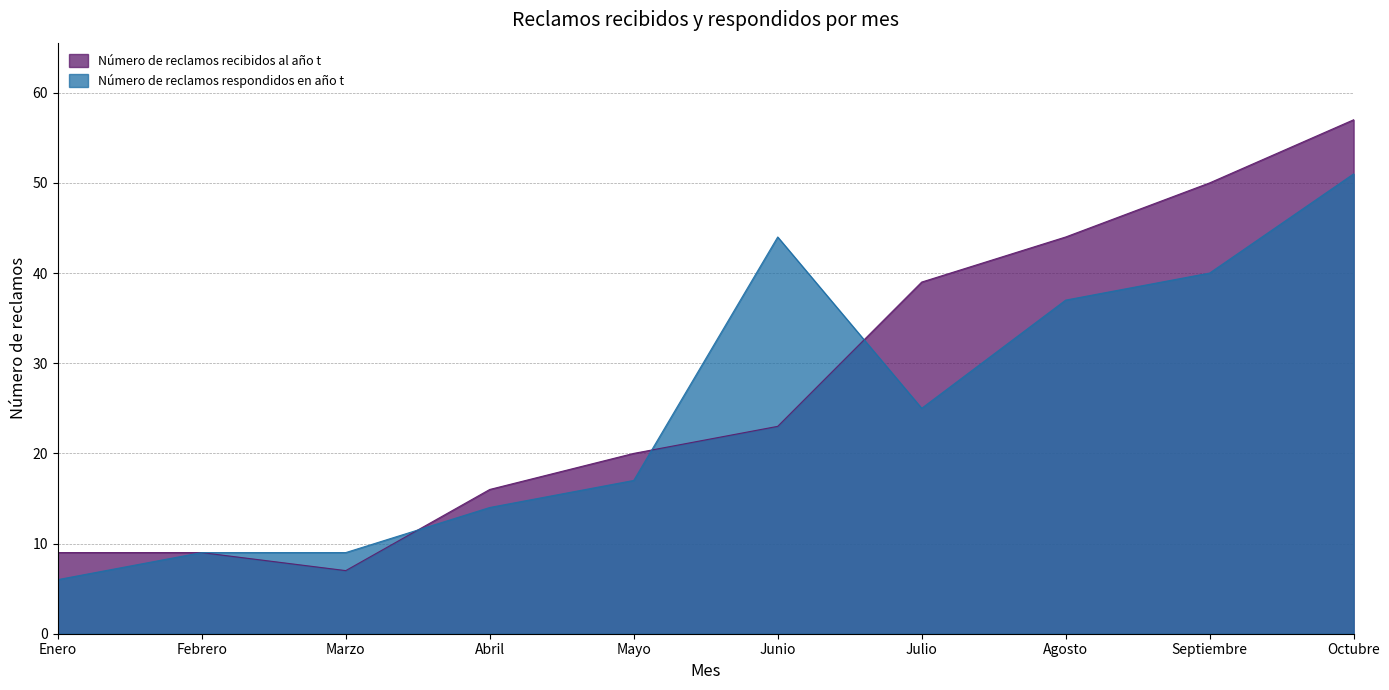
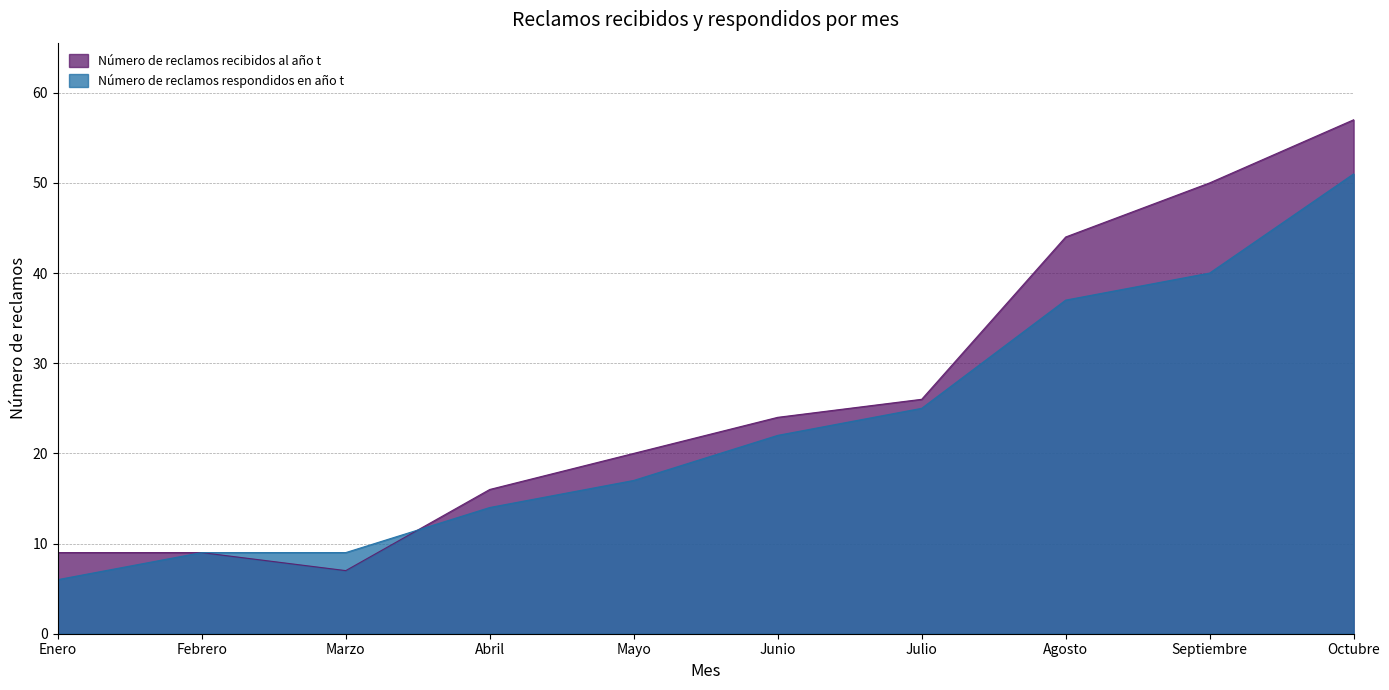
Número de reclamos recibidos al año t, Junio: 23 -> 24
Número de reclamos respondidos en año t, Junio: 44 -> 22
Número de reclamos recibidos al año t, Julio: 39 -> 26
